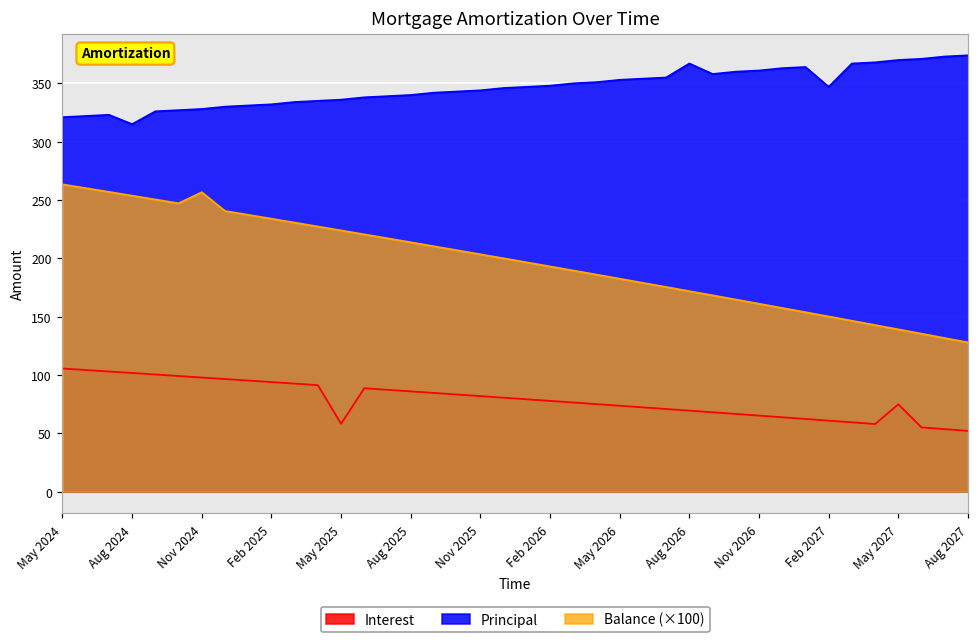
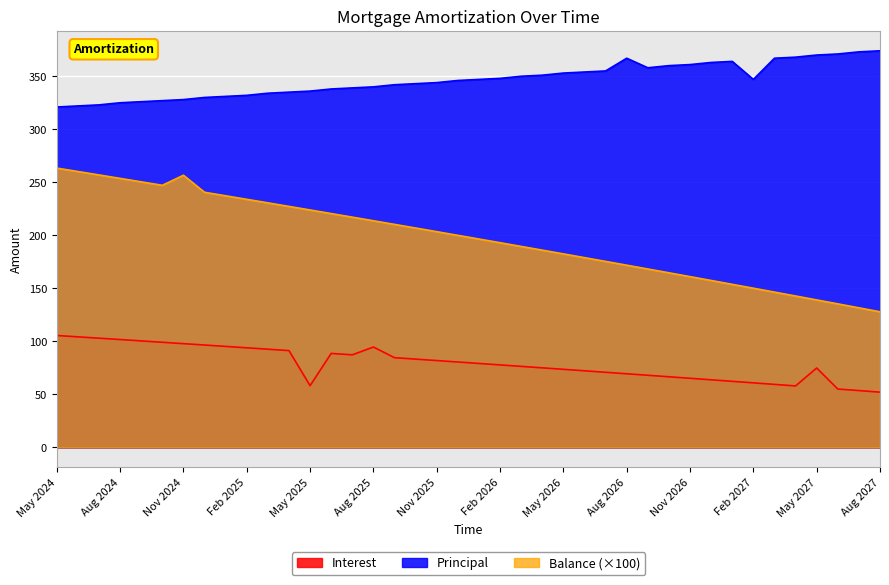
Principal, Aug 2024: 315 -> 325
Interest, Aug 2025: 86 -> 95
